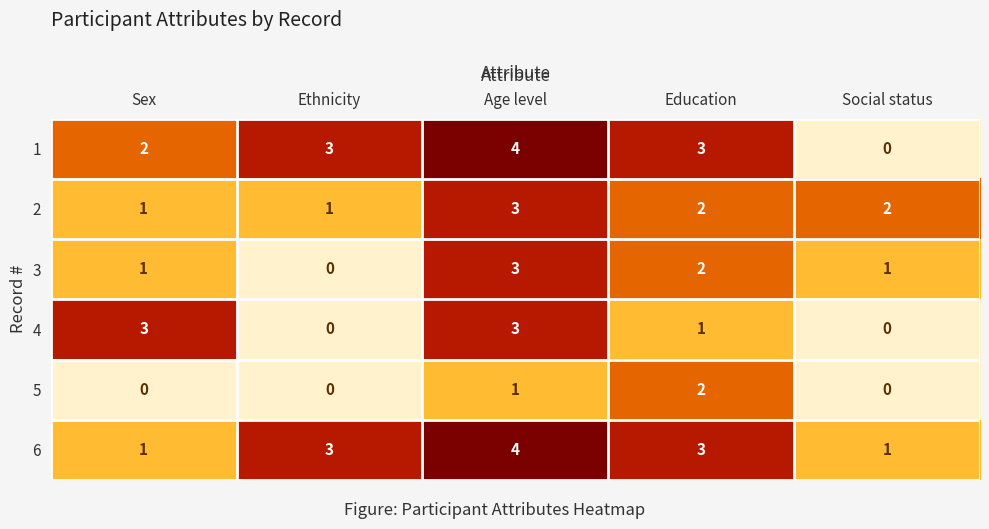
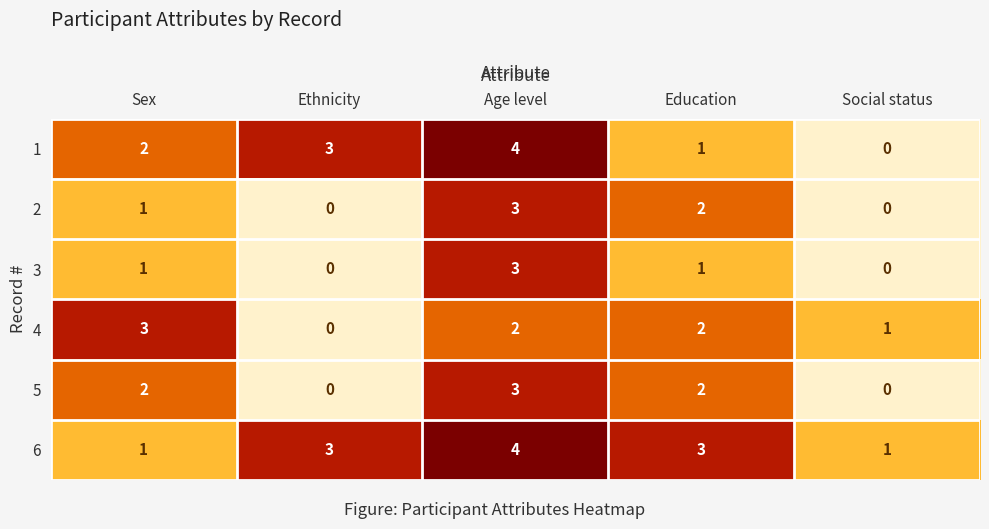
1, Education: 3 -> 1
2, Ethnicity: 1 -> 0
2, Social status: 2 -> 0
3, Education: 2 -> 1
3, Social status: 1 -> 0
4, Age level: 3 -> 2
4, Education: 1 -> 2
4, Social status: 0 -> 1
5, Sex: 0 -> 2
5, Age level: 1 -> 3
